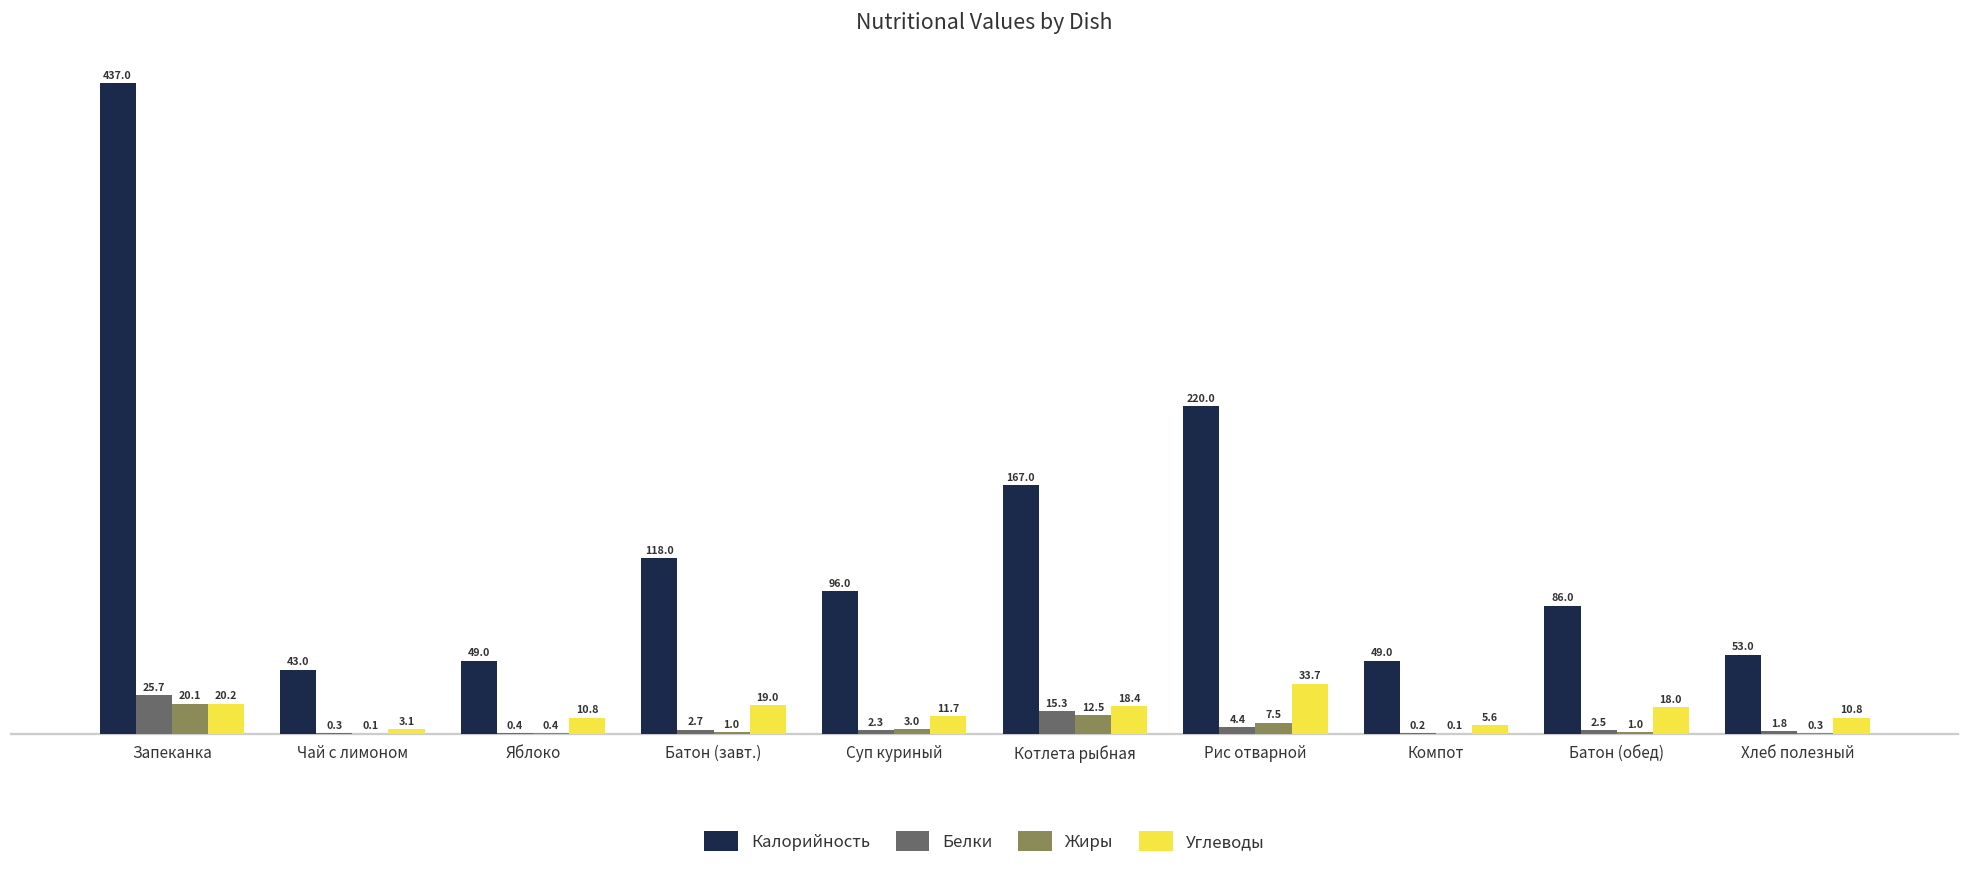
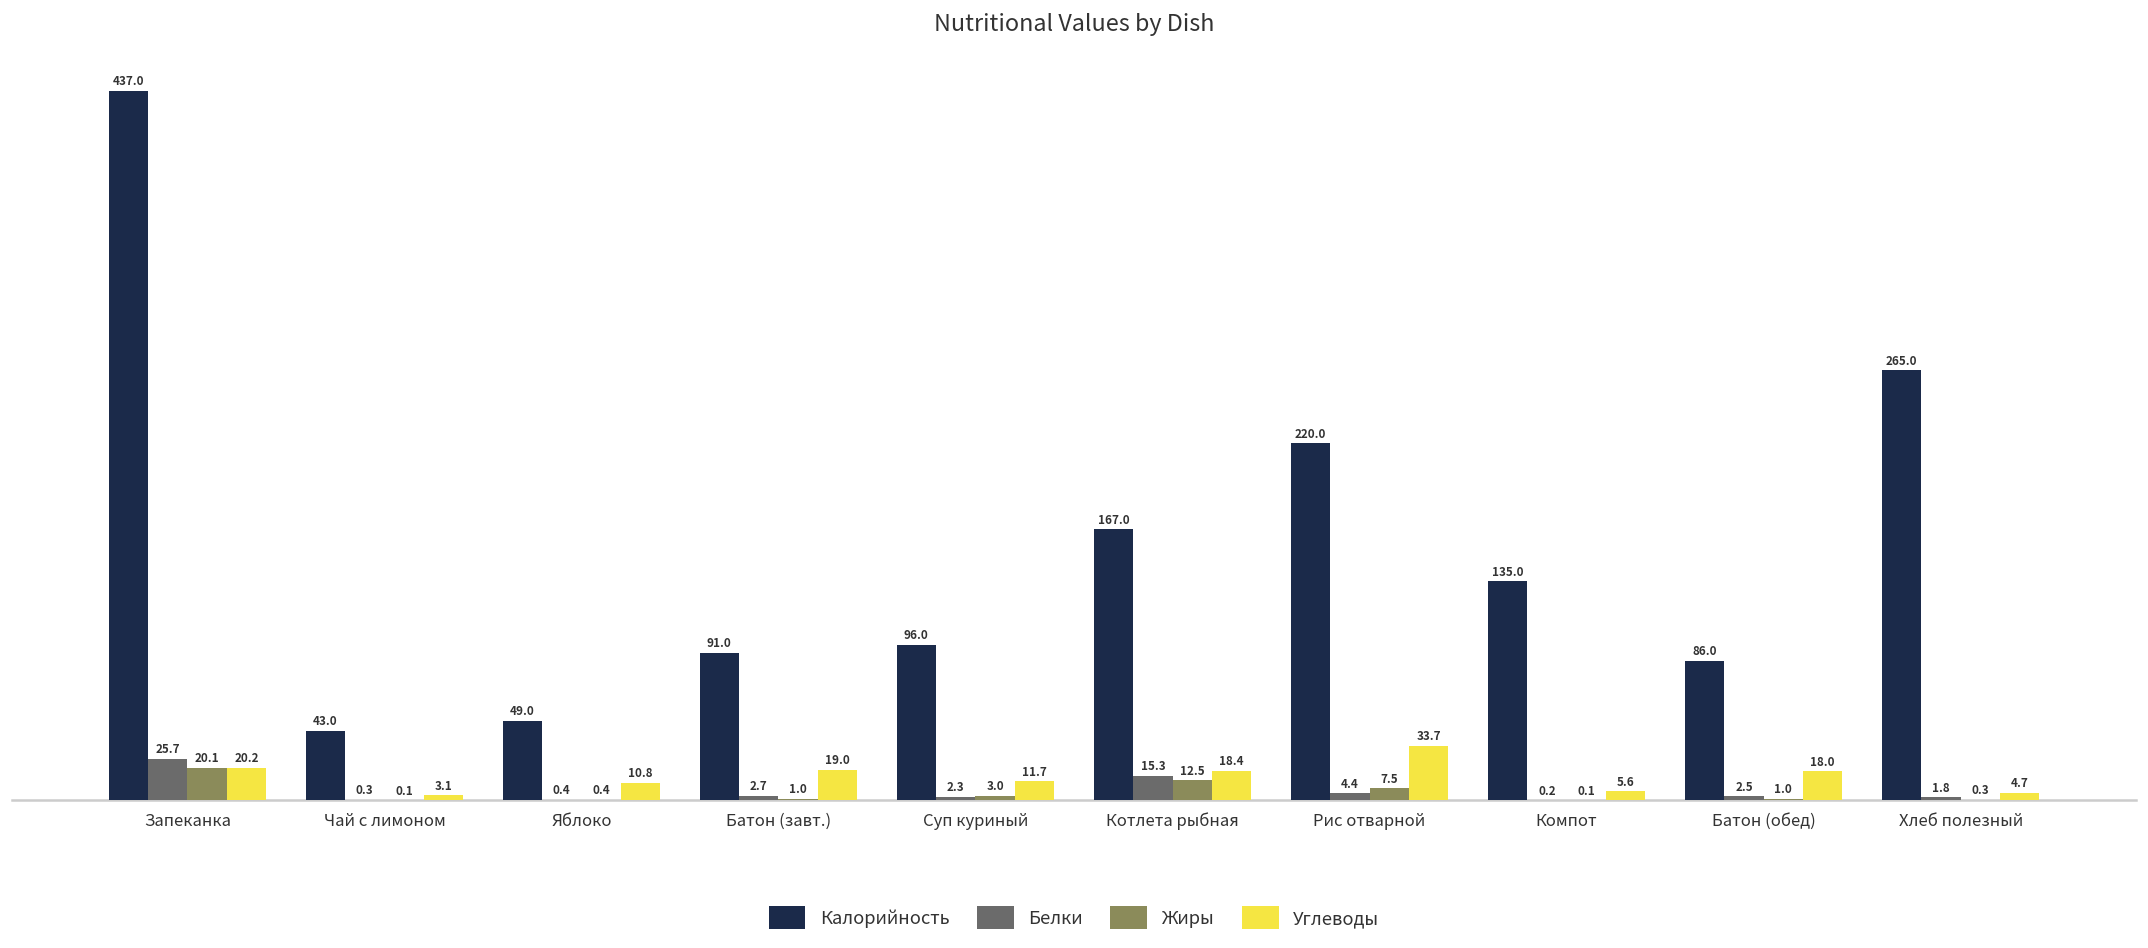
Калорийность, Батон (завт.): 118.0 -> 91.0
Калорийность, Компот: 49.0 -> 135.0
Калорийность, Хлеб полезный: 53.0 -> 265.0
Углеводы, Хлеб полезный: 10.8 -> 4.7
